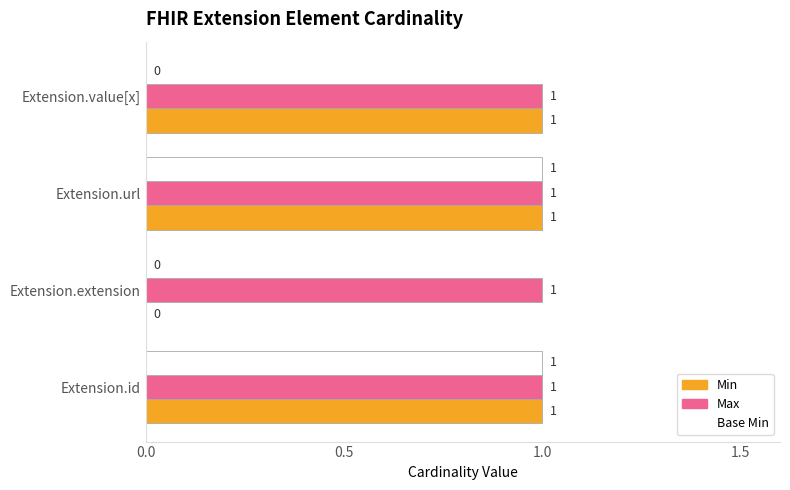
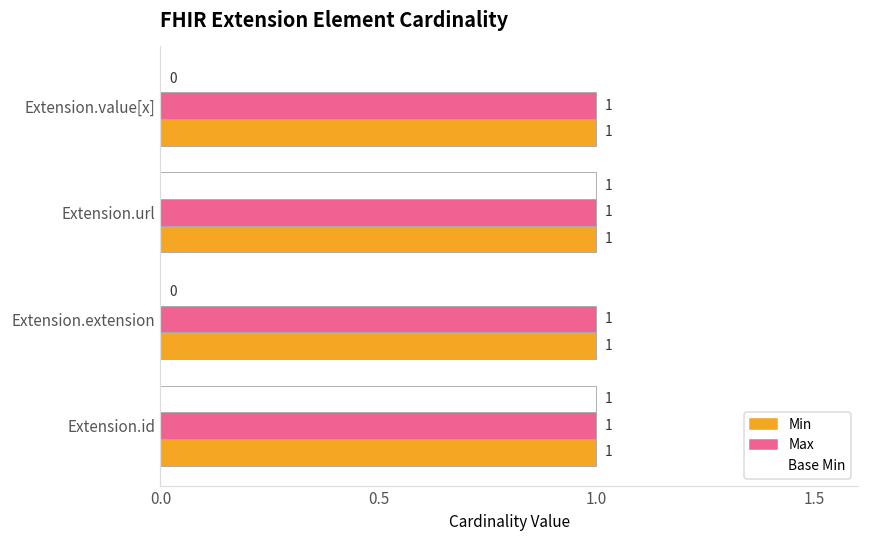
Min, Extension.extension: 0 -> 1
